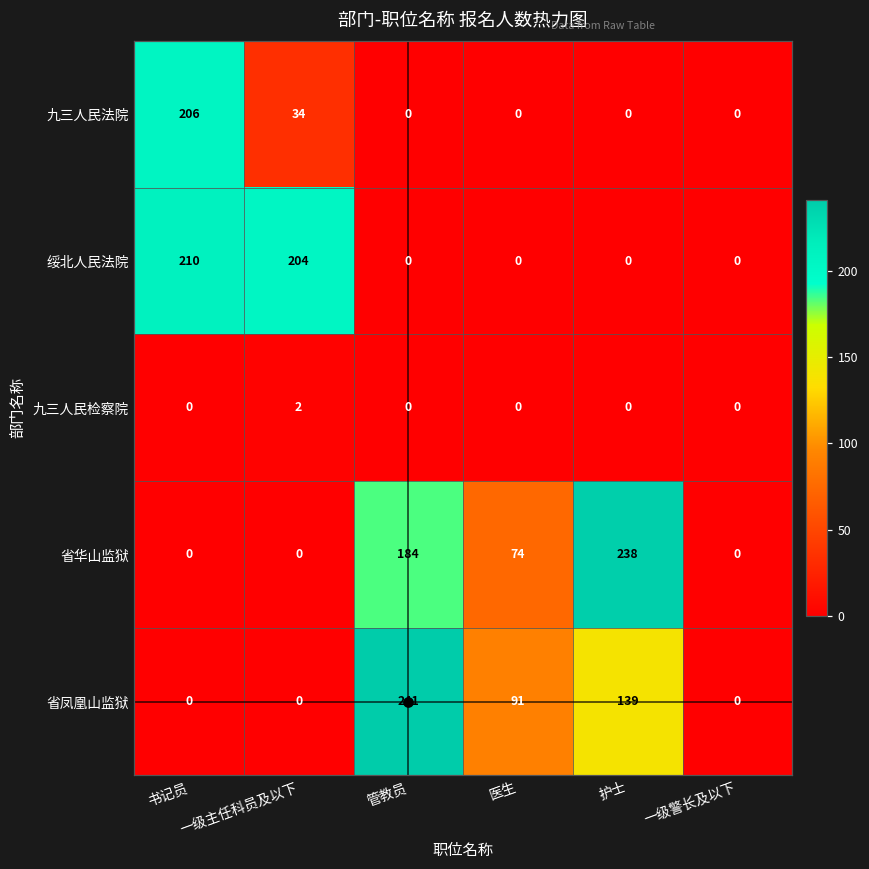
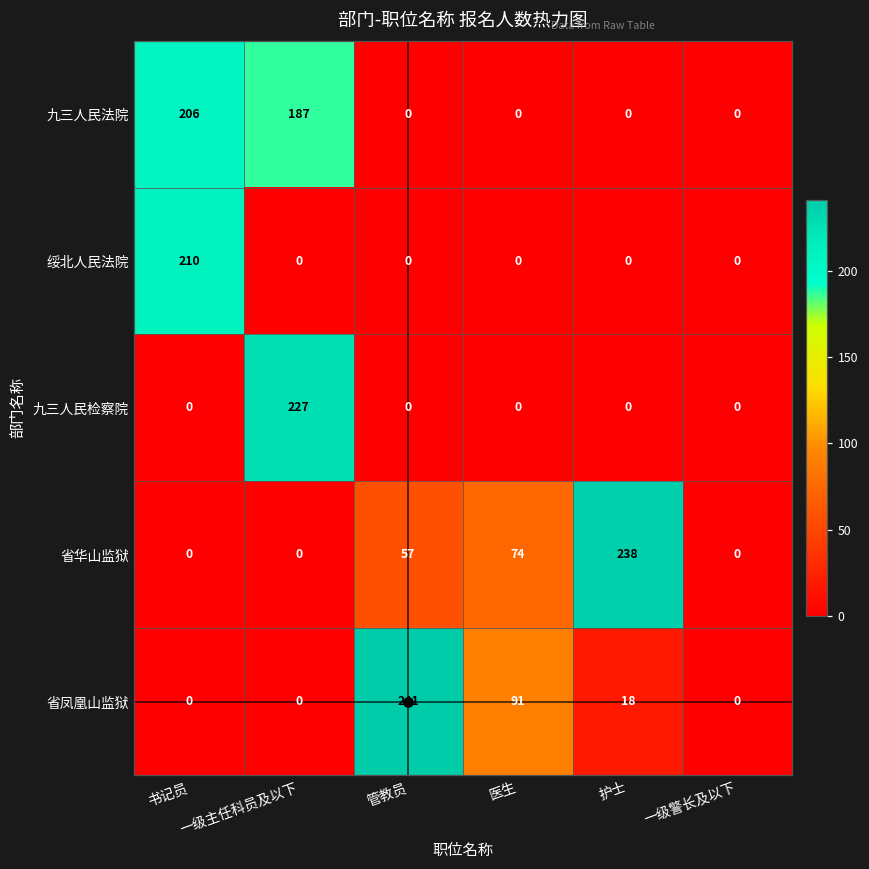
九三人民法院, 一级主任科员及以下: 34 -> 187
绥北人民法院, 一级主任科员及以下: 204 -> 0
九三人民检察院, 一级主任科员及以下: 2 -> 227
省华山监狱, 管教员: 184 -> 57
省凤凰山监狱, 护士: 139 -> 18
